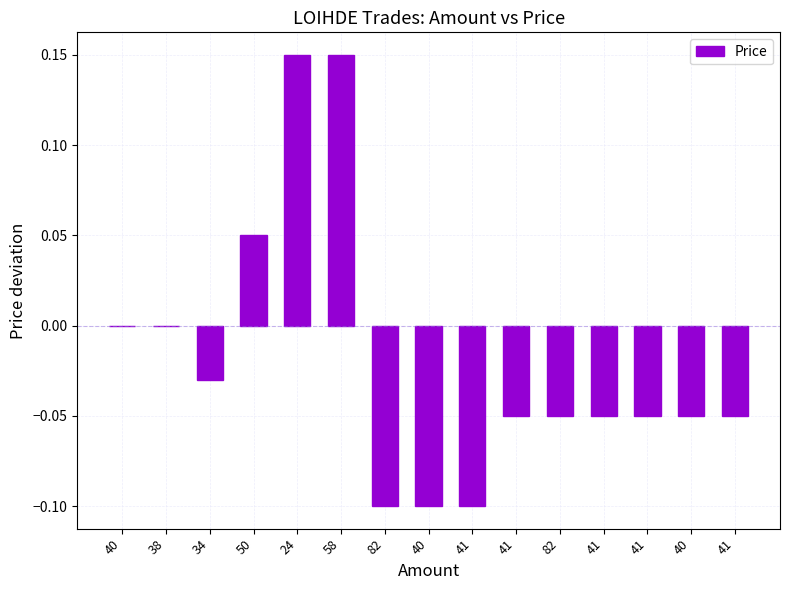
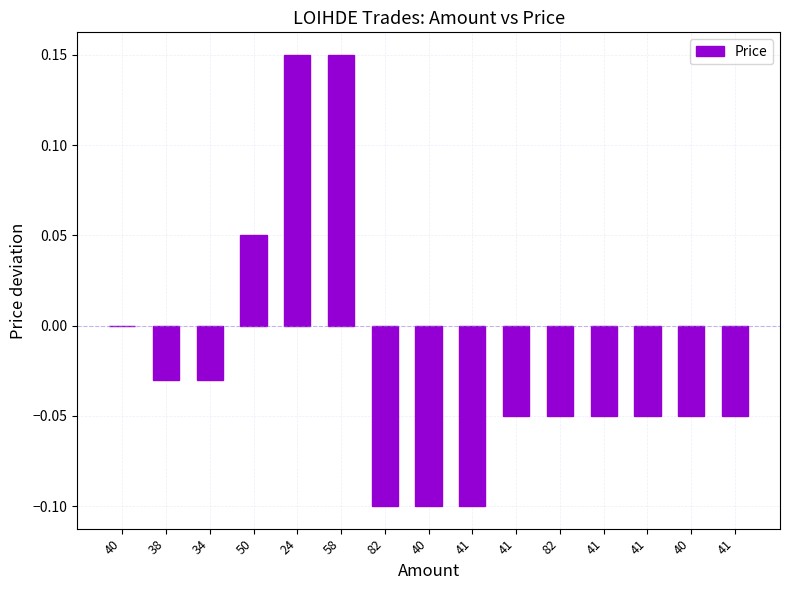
38: 0.000 -> -0.030
